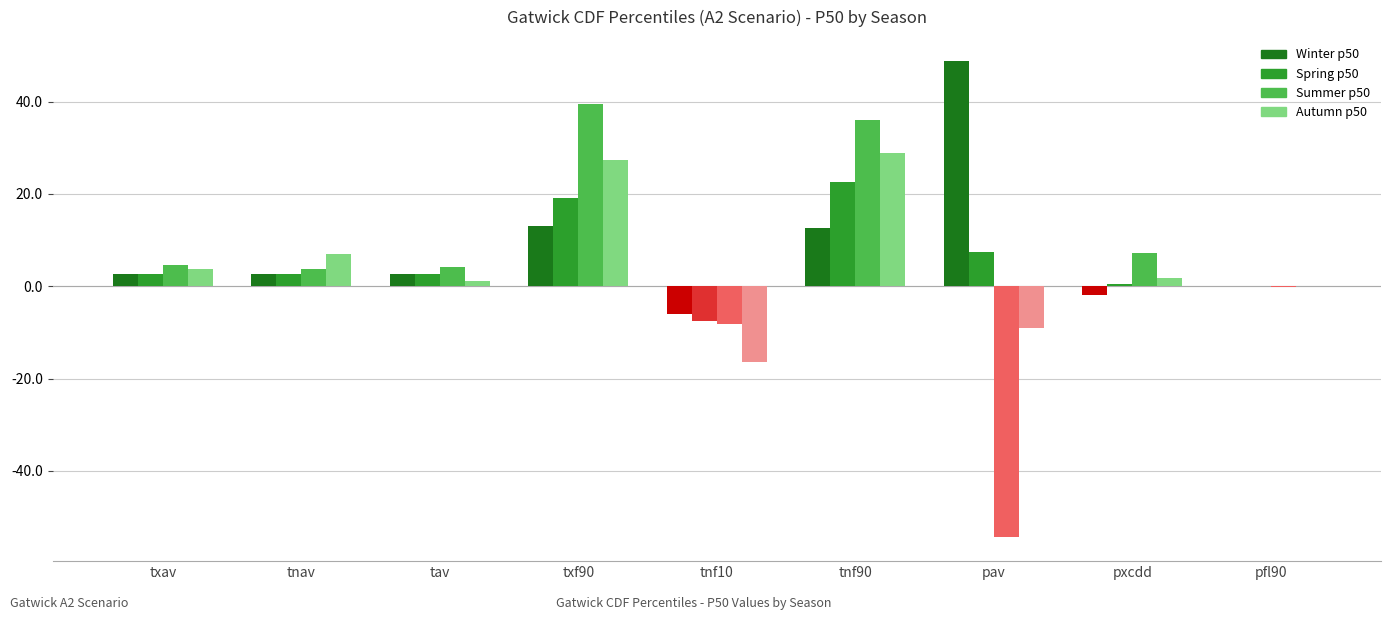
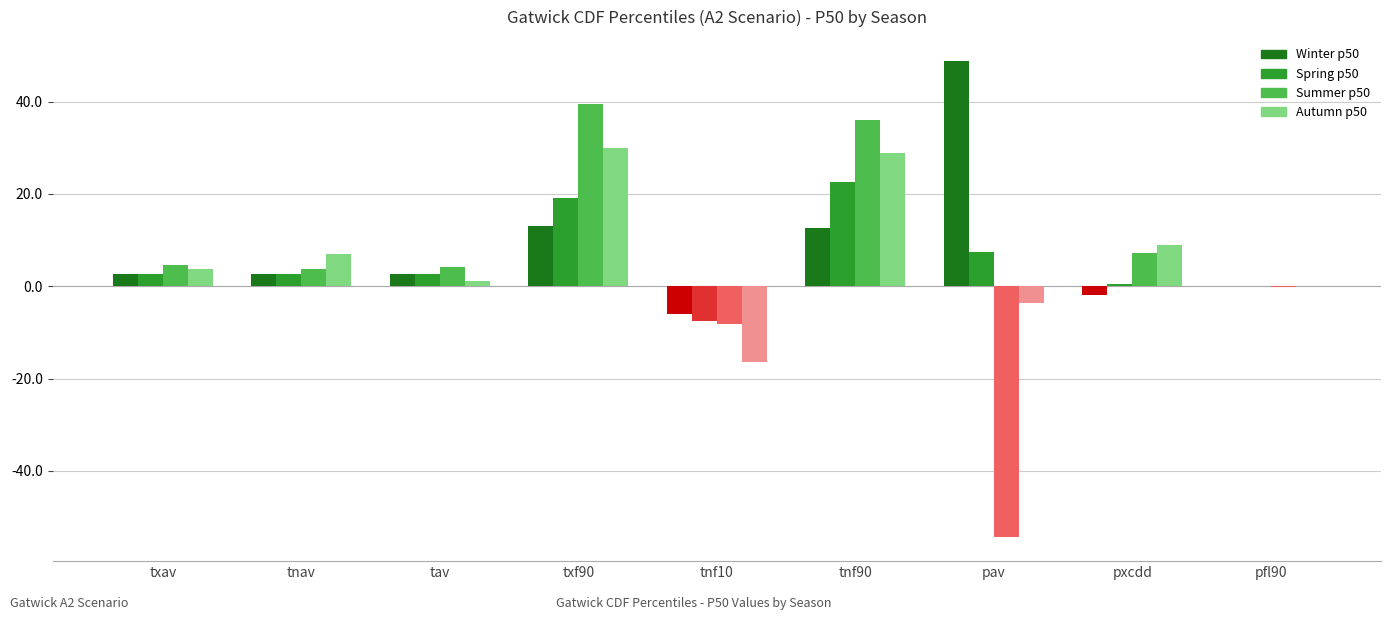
Autumn p50, txf90: 27 -> 30
Autumn p50, pav: -9 -> -4
Autumn p50, pxcdd: 2 -> 9
